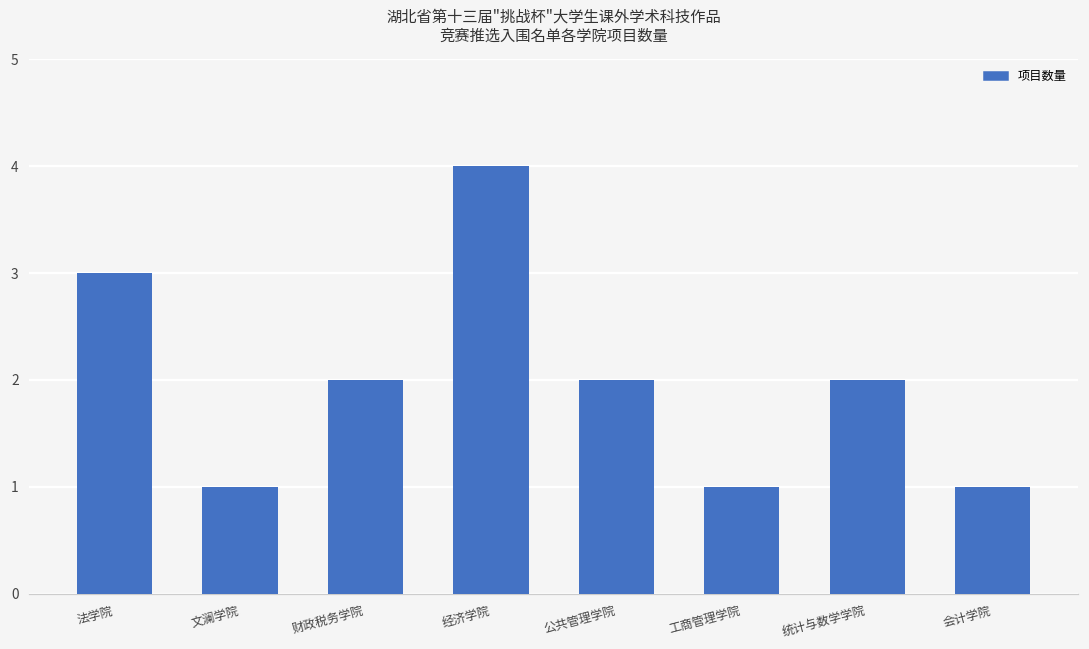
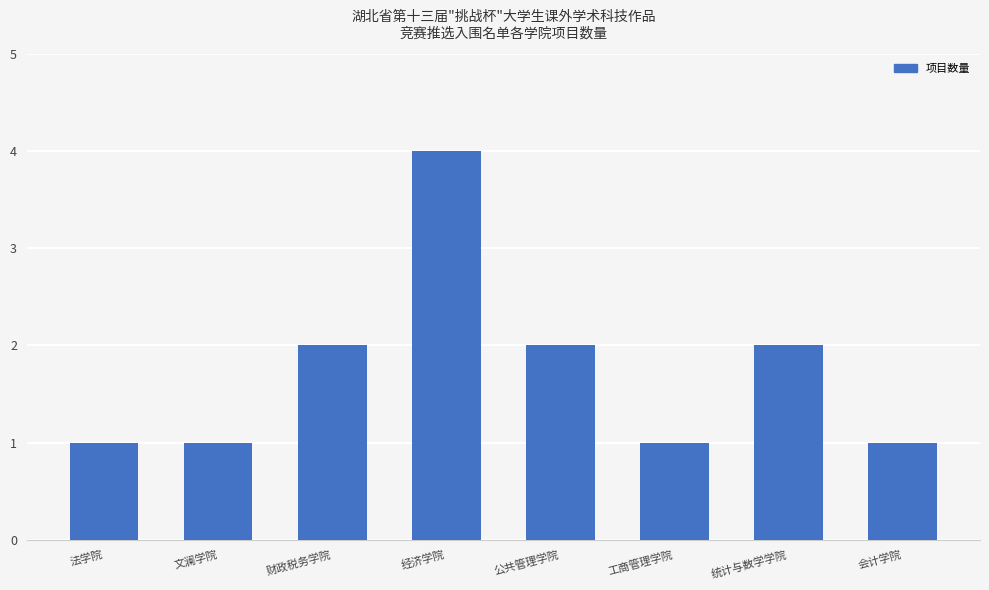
法学院: 3 -> 1
